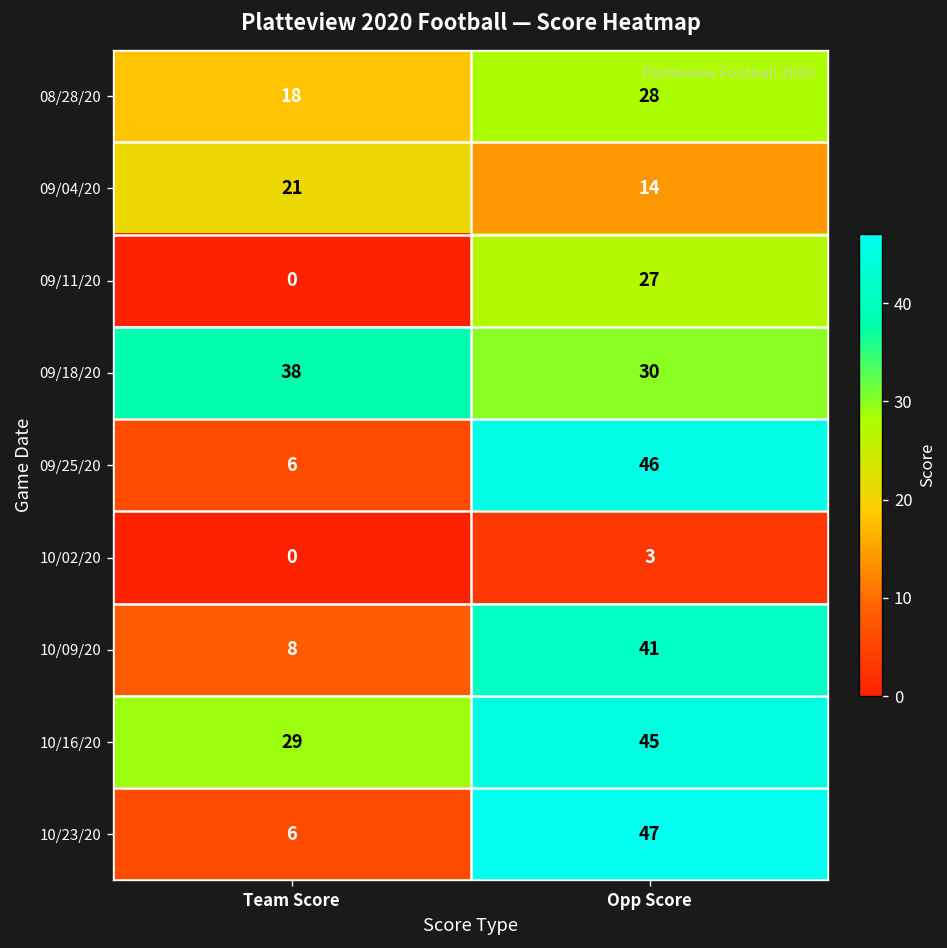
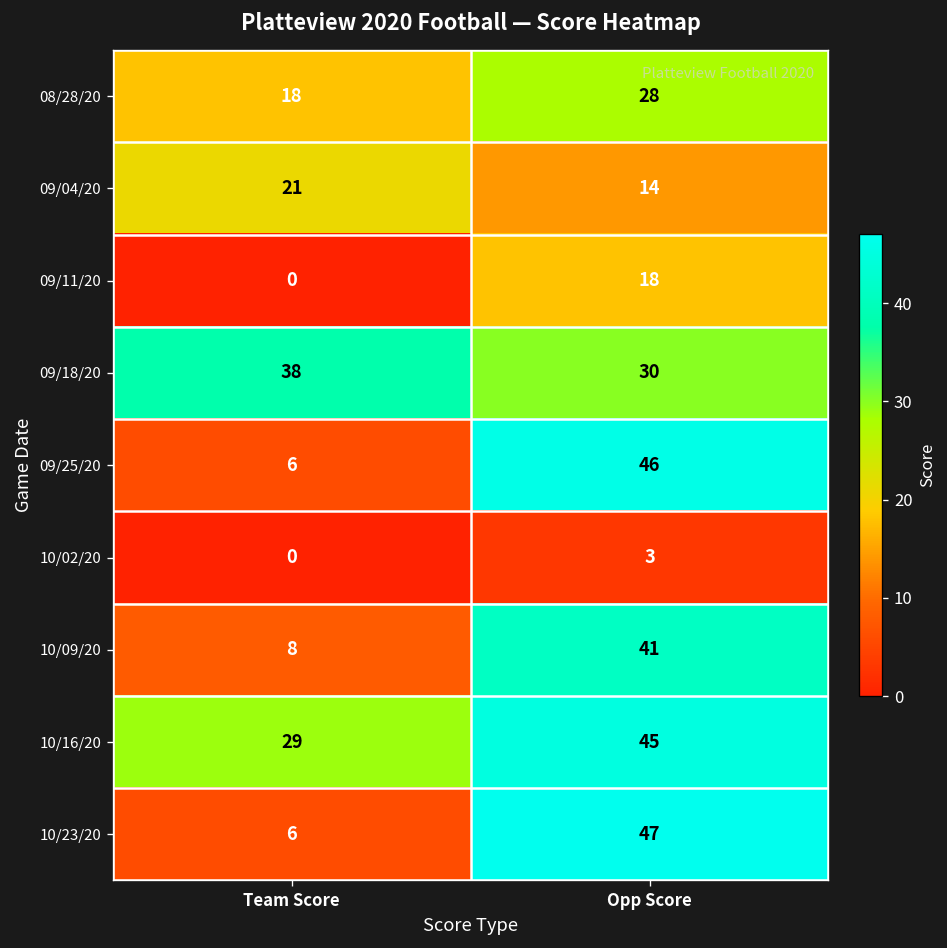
09/11/20, Opp Score: 27 -> 18
